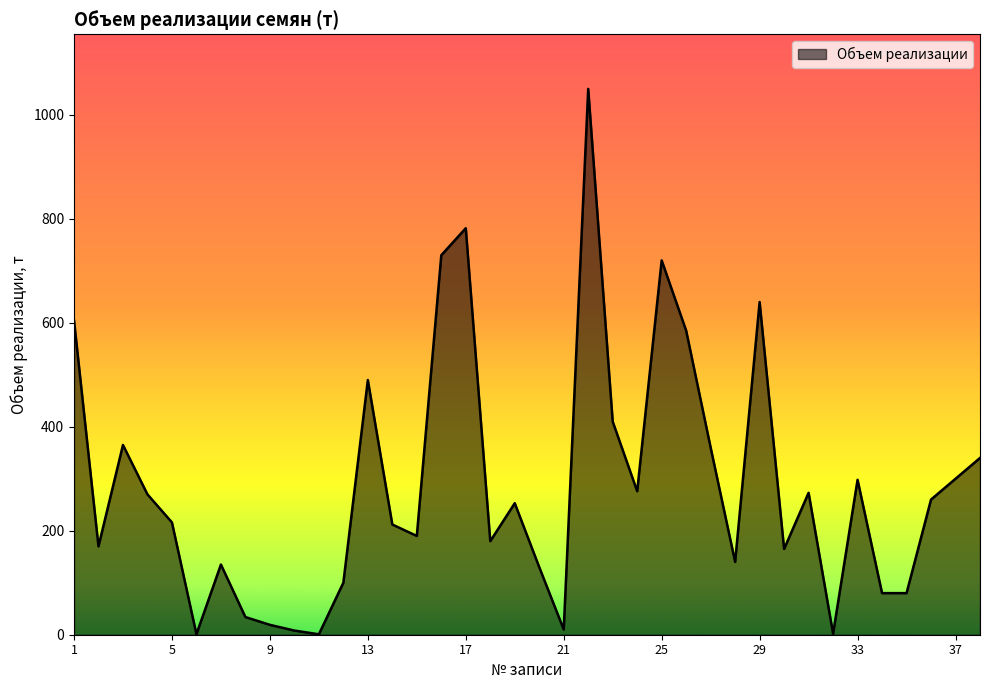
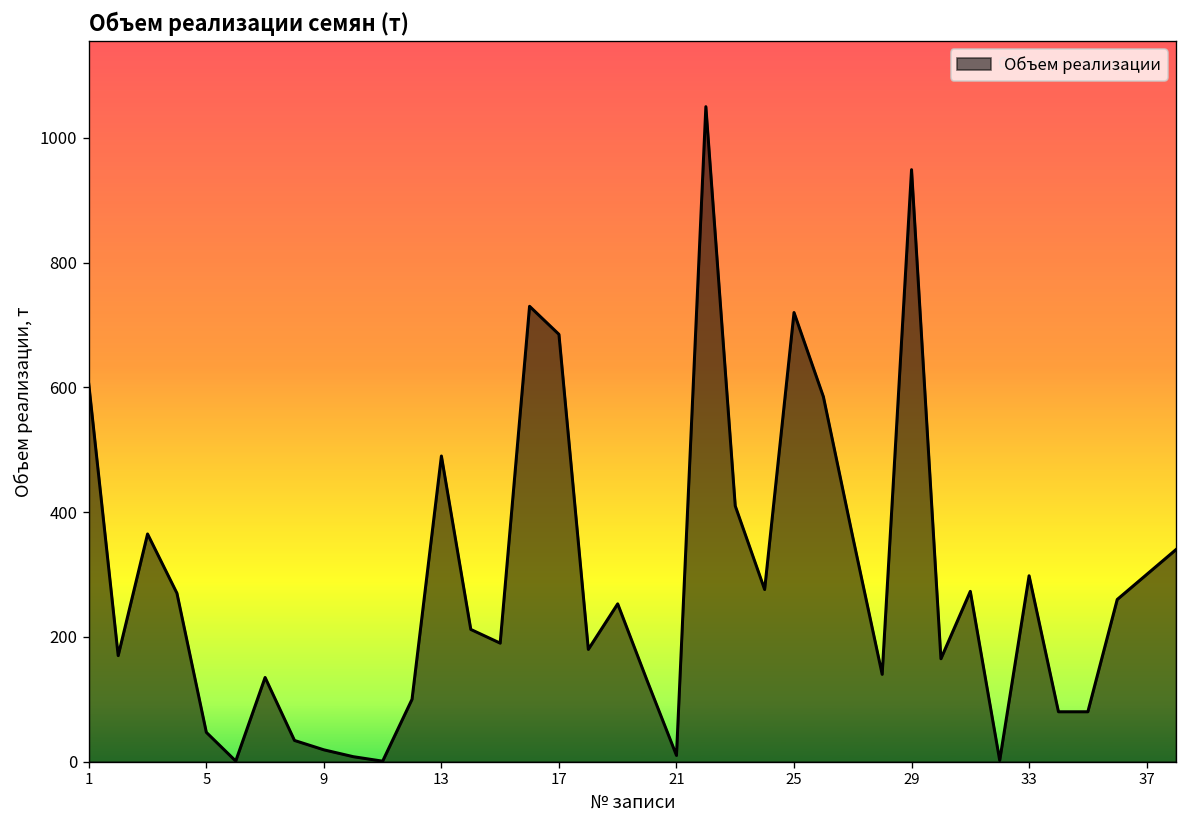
5: 220 -> 50
17: 780 -> 690
29: 640 -> 950
